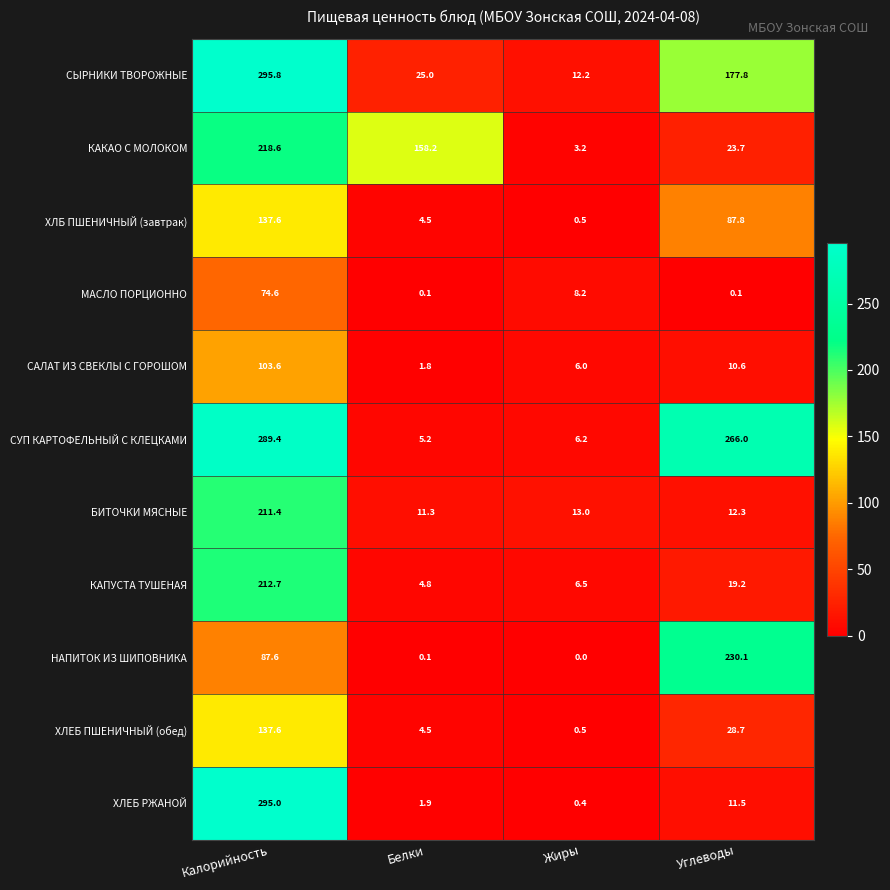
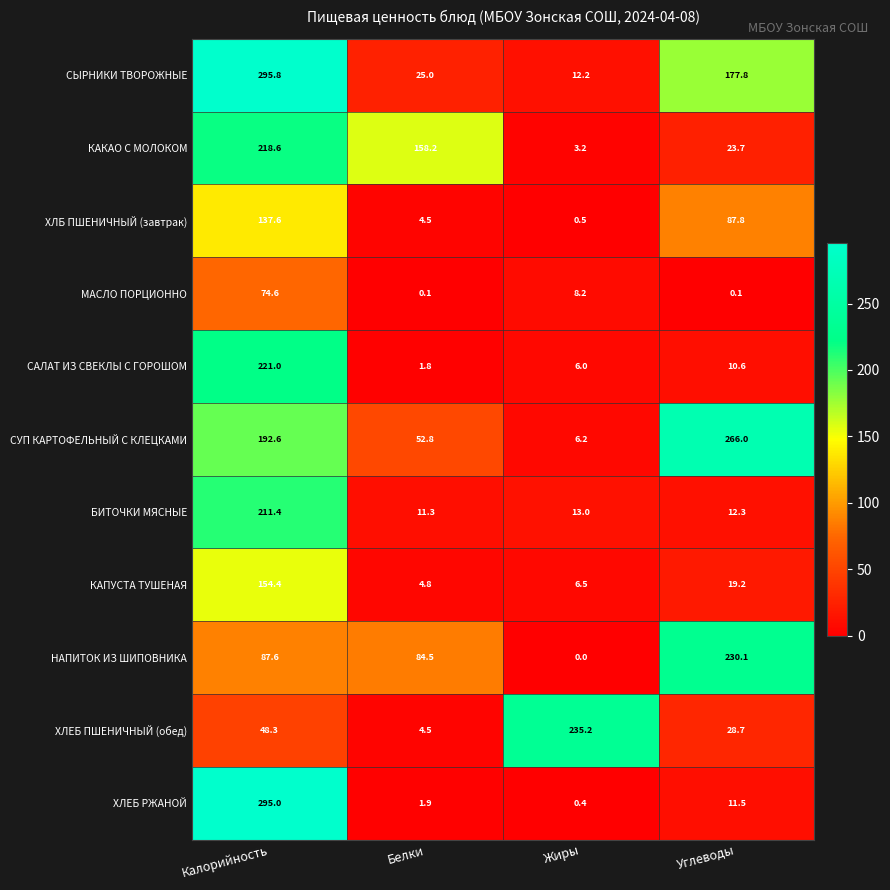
САЛАТ ИЗ СВЕКЛЫ С ГОРОШОМ, Калорийность: 103.6 -> 221.0
СУП КАРТОФЕЛЬНЫЙ С КЛЕЦКАМИ, Калорийность: 289.4 -> 192.6
СУП КАРТОФЕЛЬНЫЙ С КЛЕЦКАМИ, Белки: 5.2 -> 52.8
КАПУСТА ТУШЕНАЯ, Калорийность: 212.7 -> 154.4
НАПИТОК ИЗ ШИПОВНИКА, Белки: 0.1 -> 84.5
ХЛЕБ ПШЕНИЧНЫЙ (обед), Калорийность: 137.6 -> 48.3
ХЛЕБ ПШЕНИЧНЫЙ (обед), Жиры: 0.5 -> 235.2
